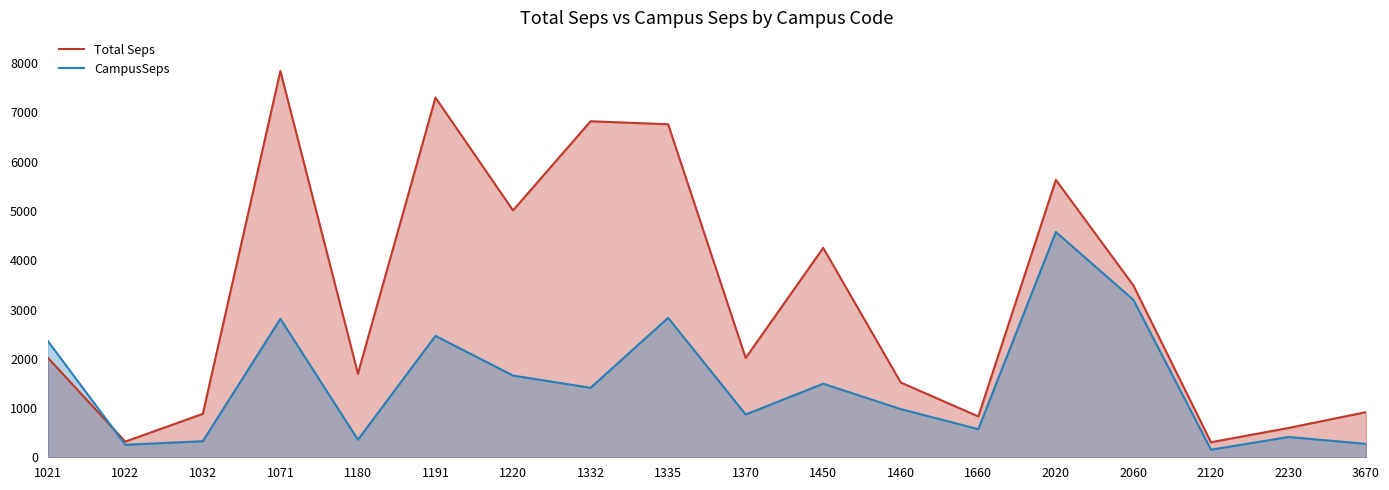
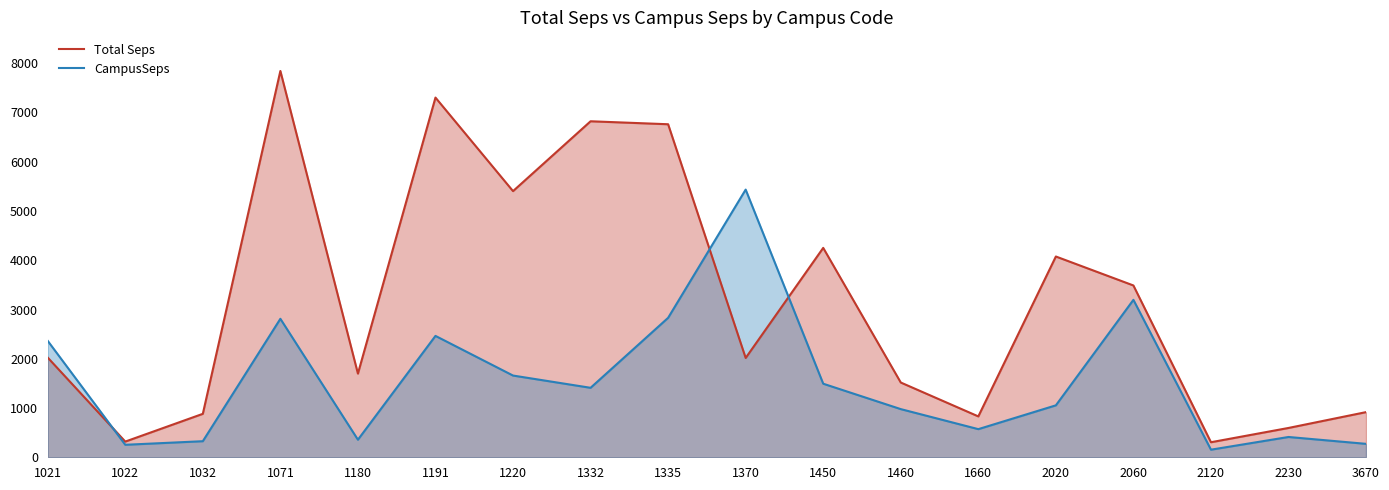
Total Seps, 1220: 5000 -> 5400
CampusSeps, 1370: 900 -> 5400
Total Seps, 2020: 5600 -> 4100
CampusSeps, 2020: 4600 -> 1100
